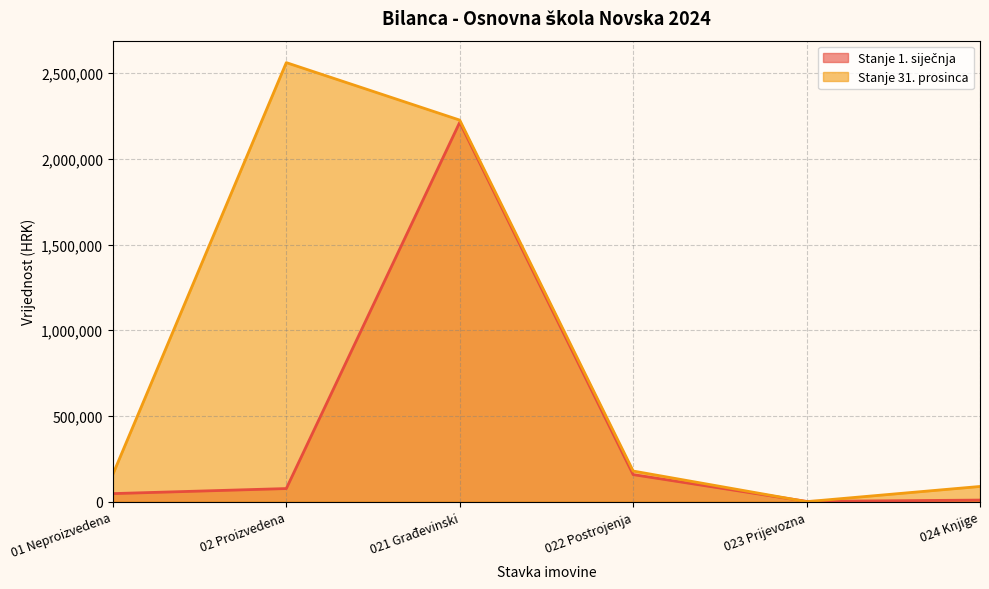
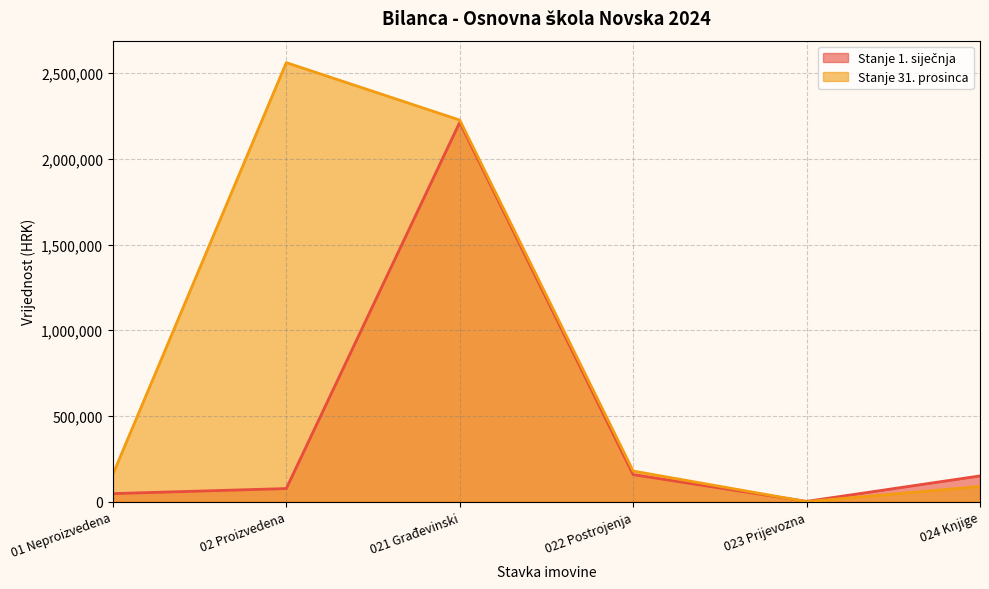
Stanje 1. siječnja, 024 Knjige: 10,000 -> 150,000
